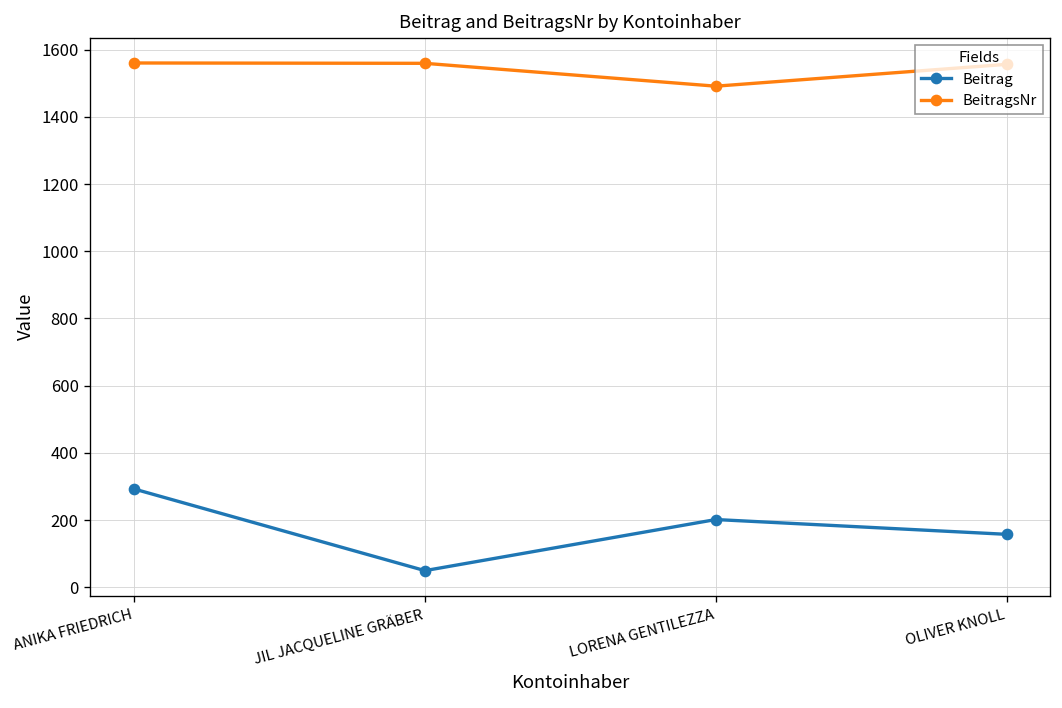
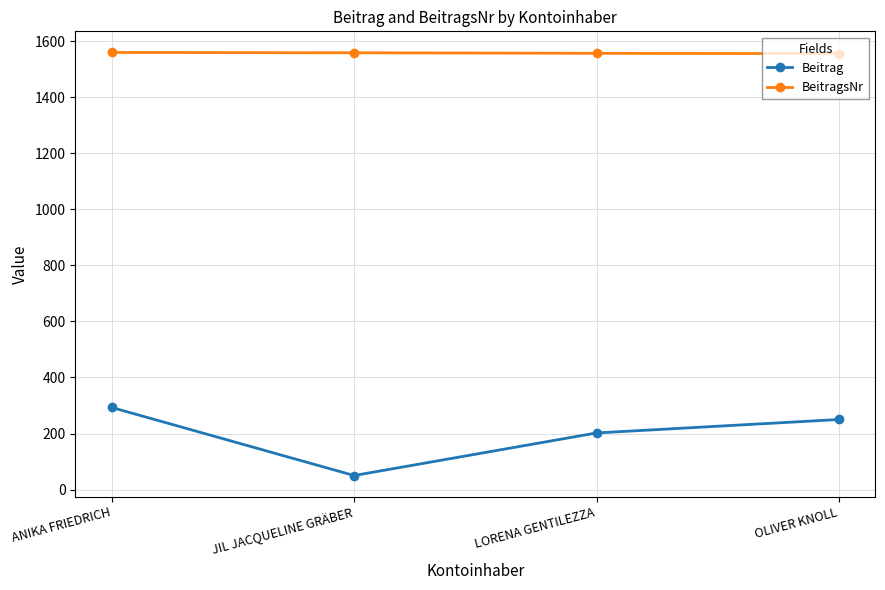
BeitragsNr, LORENA GENTILEZZA: 1490 -> 1560
Beitrag, OLIVER KNOLL: 160 -> 250
